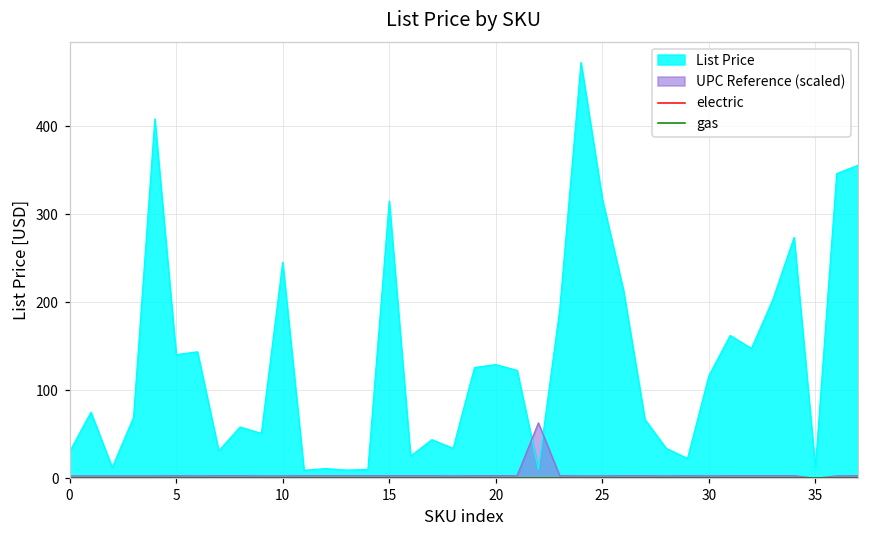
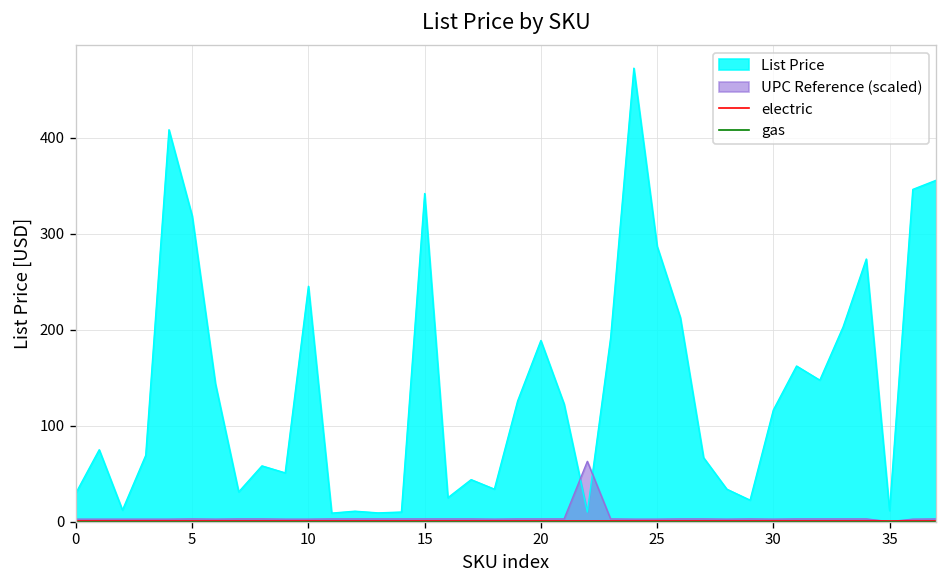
List Price, 5: 140 -> 320
List Price, 15: 320 -> 340
List Price, 20: 130 -> 190
List Price, 25: 320 -> 290
